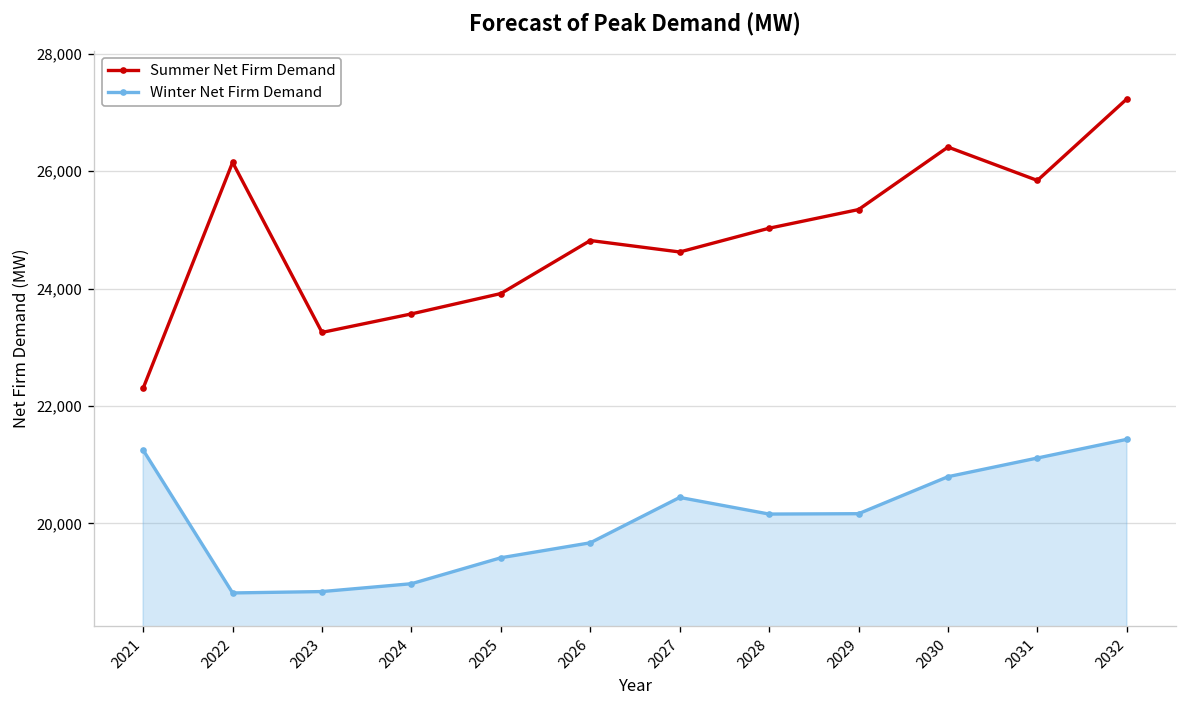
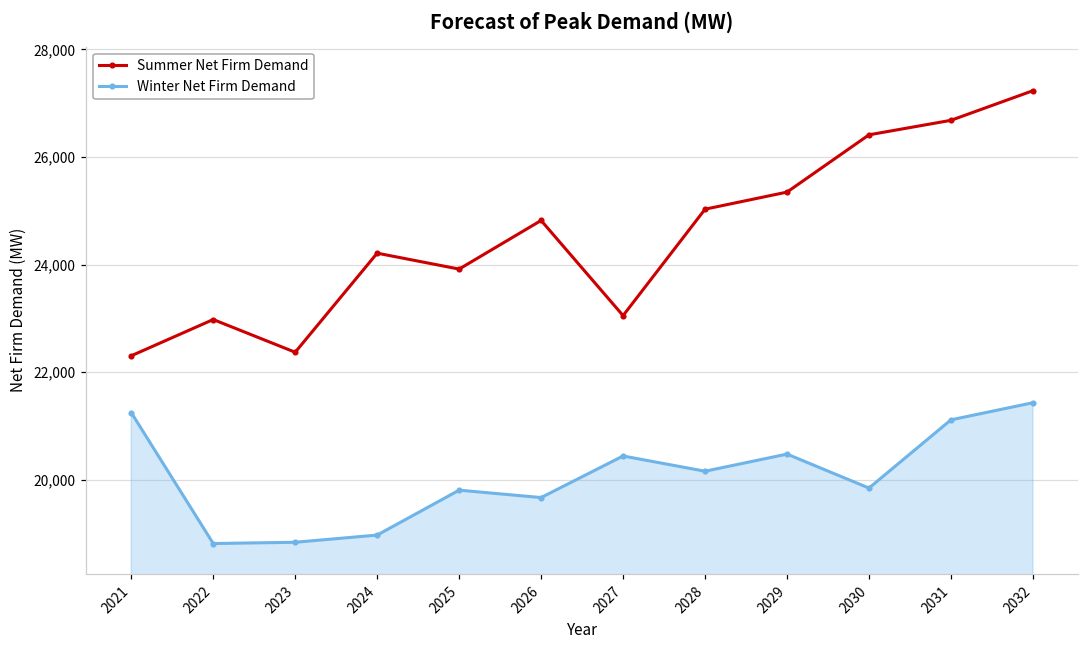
Summer Net Firm Demand, 2022: 26,200 -> 23,000
Summer Net Firm Demand, 2023: 23,300 -> 22,400
Summer Net Firm Demand, 2024: 23,600 -> 24,200
Winter Net Firm Demand, 2025: 19,400 -> 19,800
Summer Net Firm Demand, 2027: 24,600 -> 23,100
Winter Net Firm Demand, 2029: 20,200 -> 20,500
Winter Net Firm Demand, 2030: 20,800 -> 19,800
Summer Net Firm Demand, 2031: 25,800 -> 26,700
